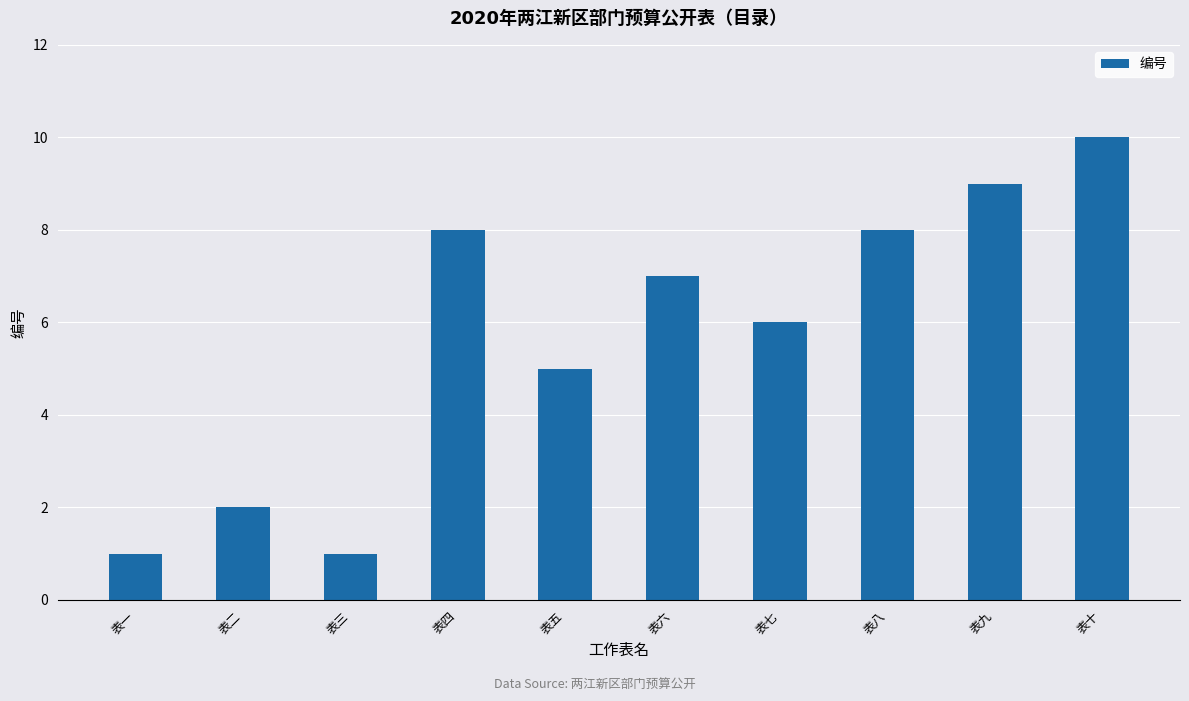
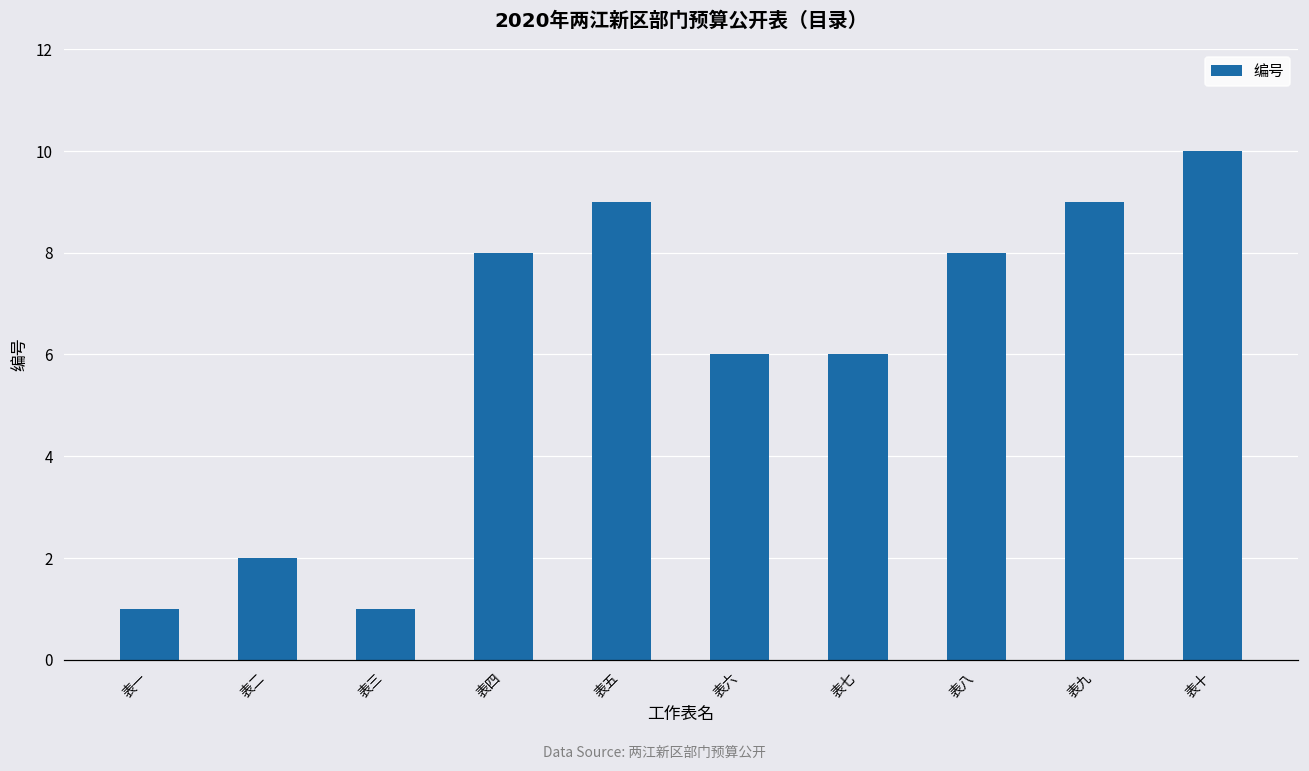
表五: 5 -> 9
表六: 7 -> 6
